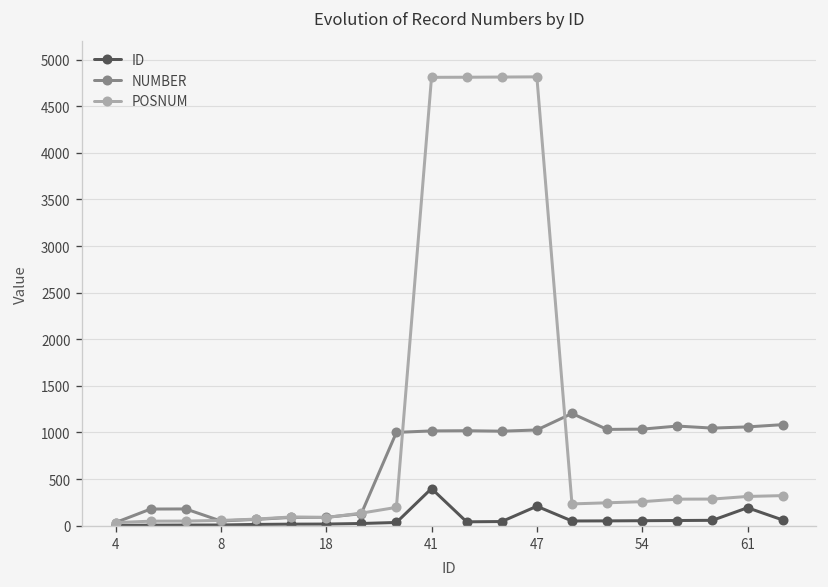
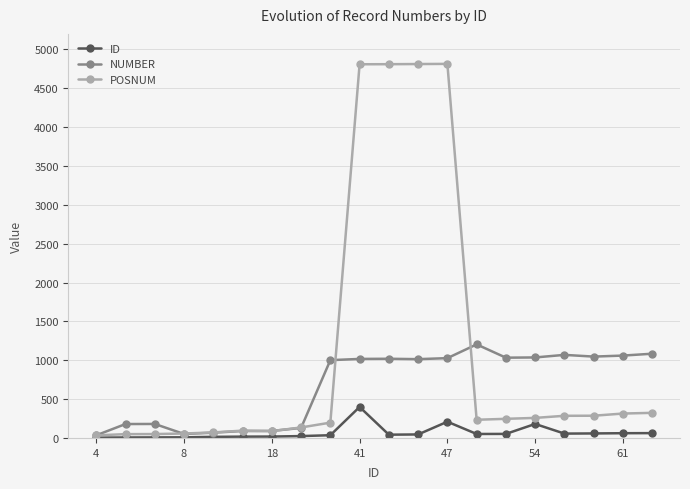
ID, 54: 100 -> 200
ID, 61: 200 -> 100
